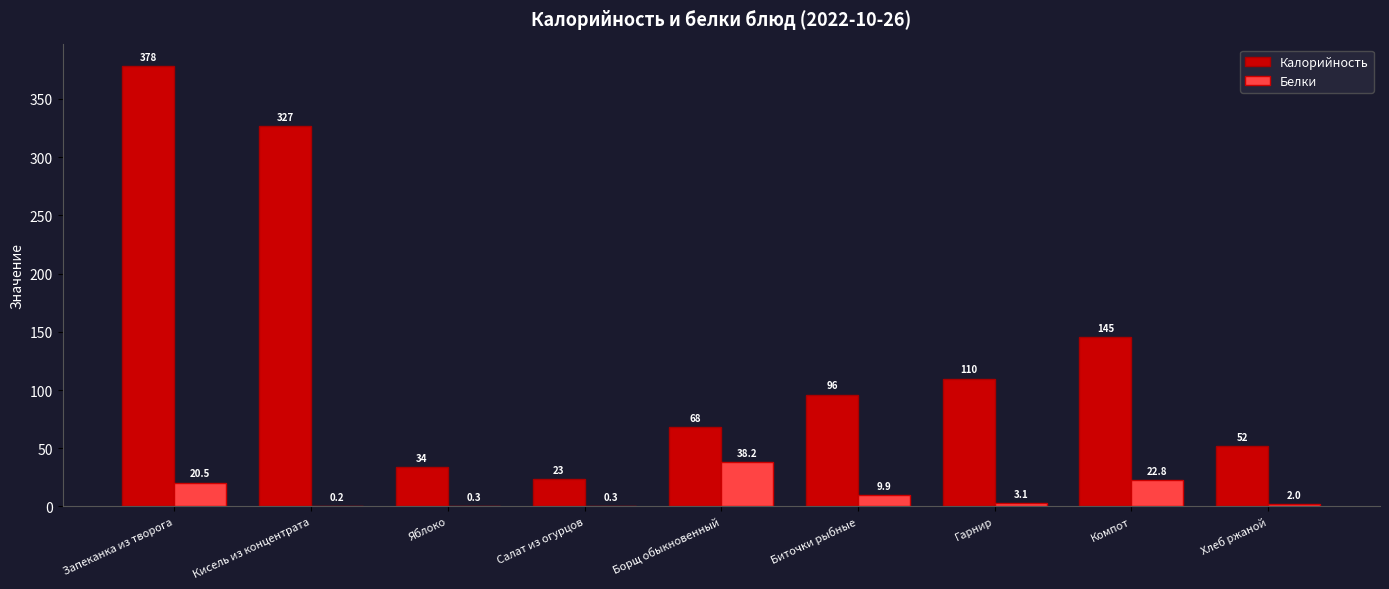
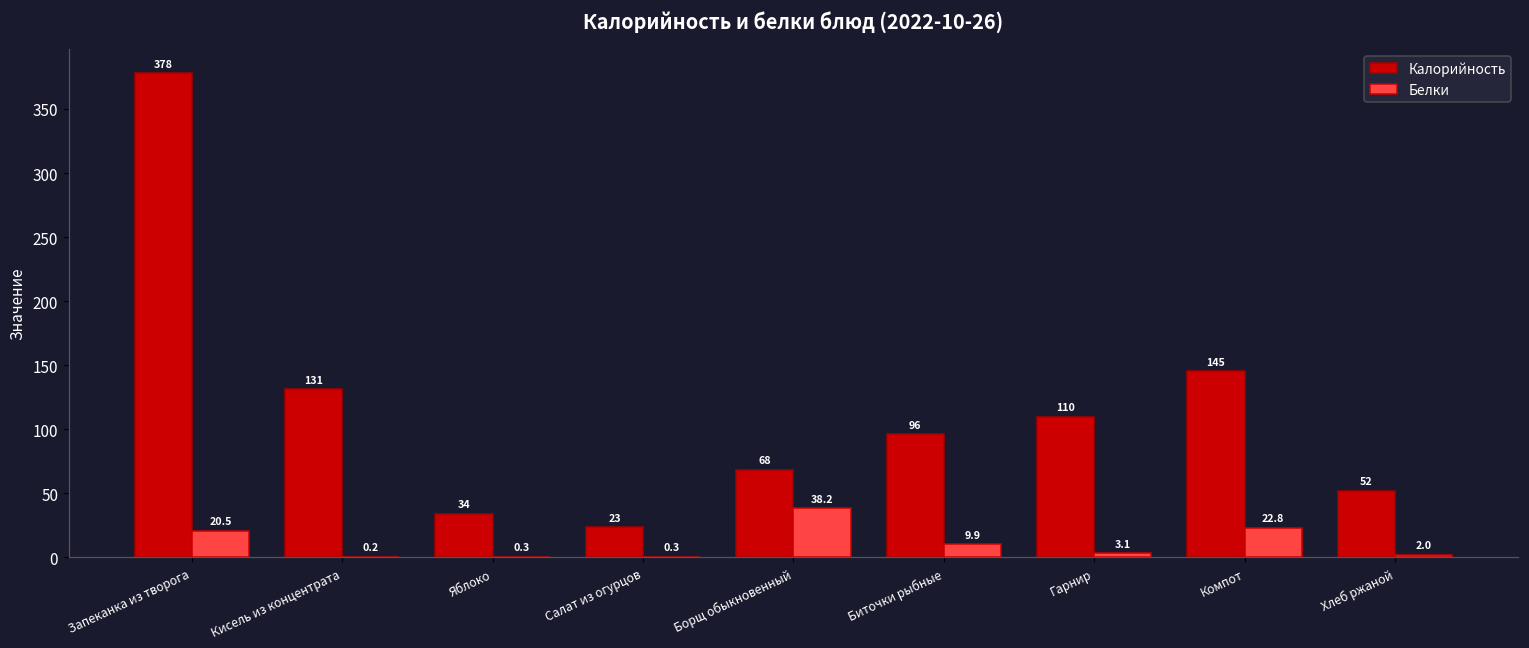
Калорийность, Кисель из концентрата: 327 -> 131
